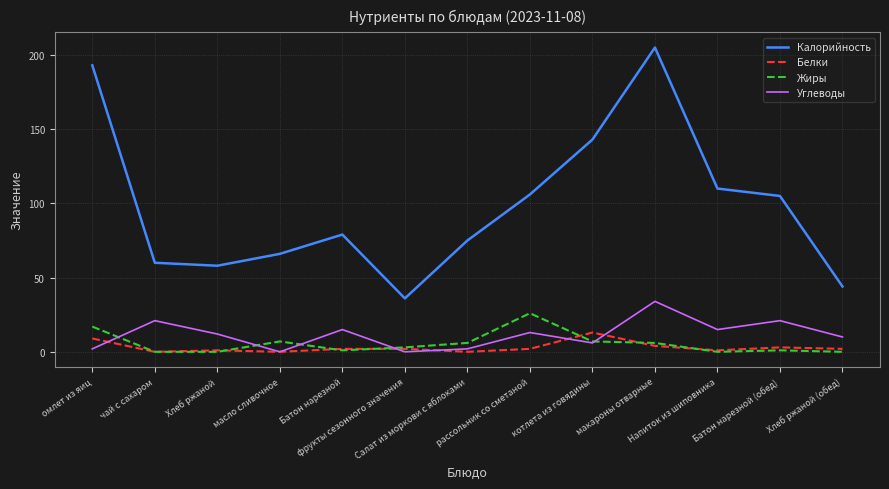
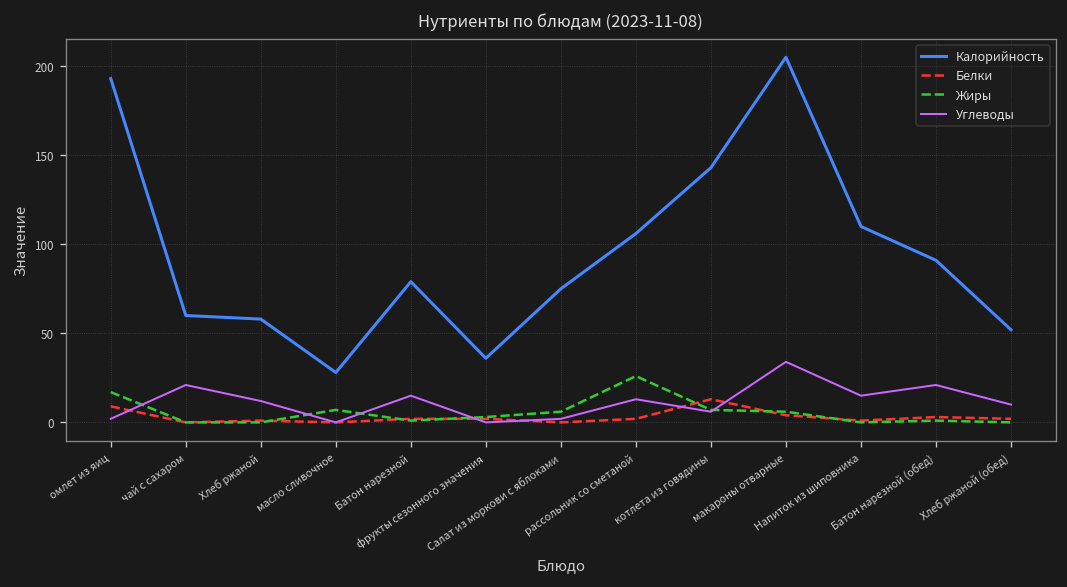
Калорийность, масло сливочное: 66 -> 28
Калорийность, Батон нарезной (обед): 105 -> 91
Калорийность, Хлеб ржаной (обед): 44 -> 52
